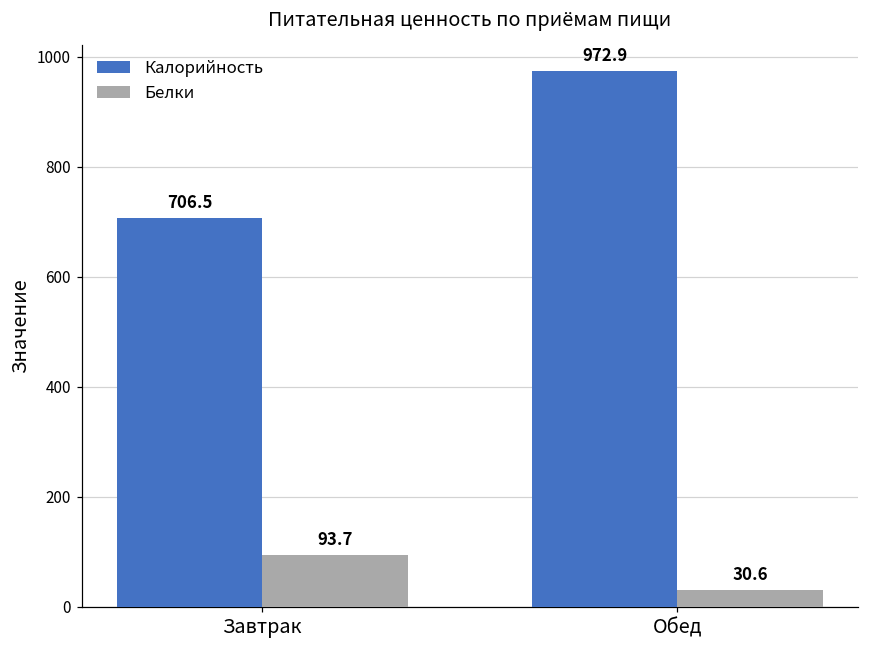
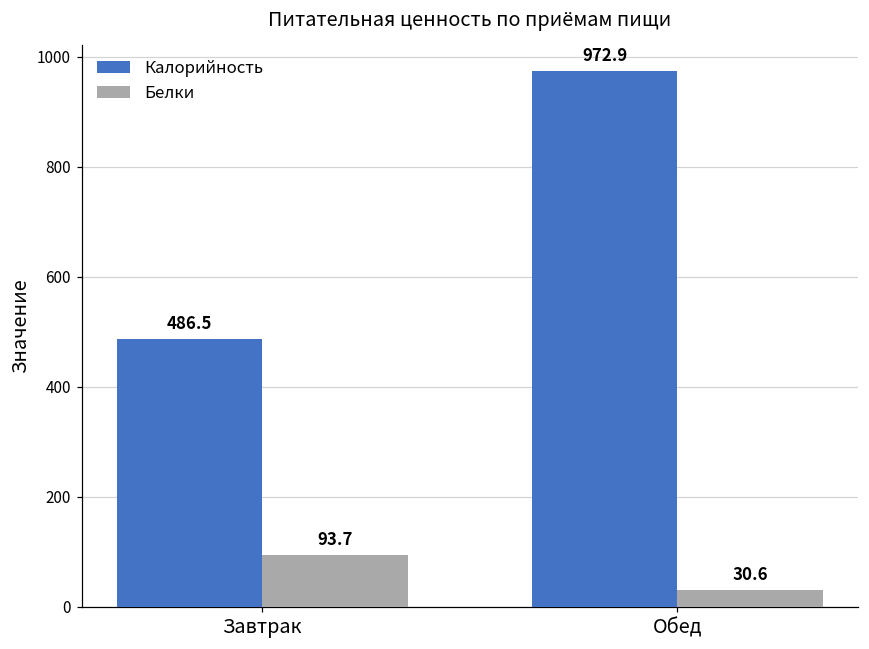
Калорийность, Завтрак: 706.5 -> 486.5
